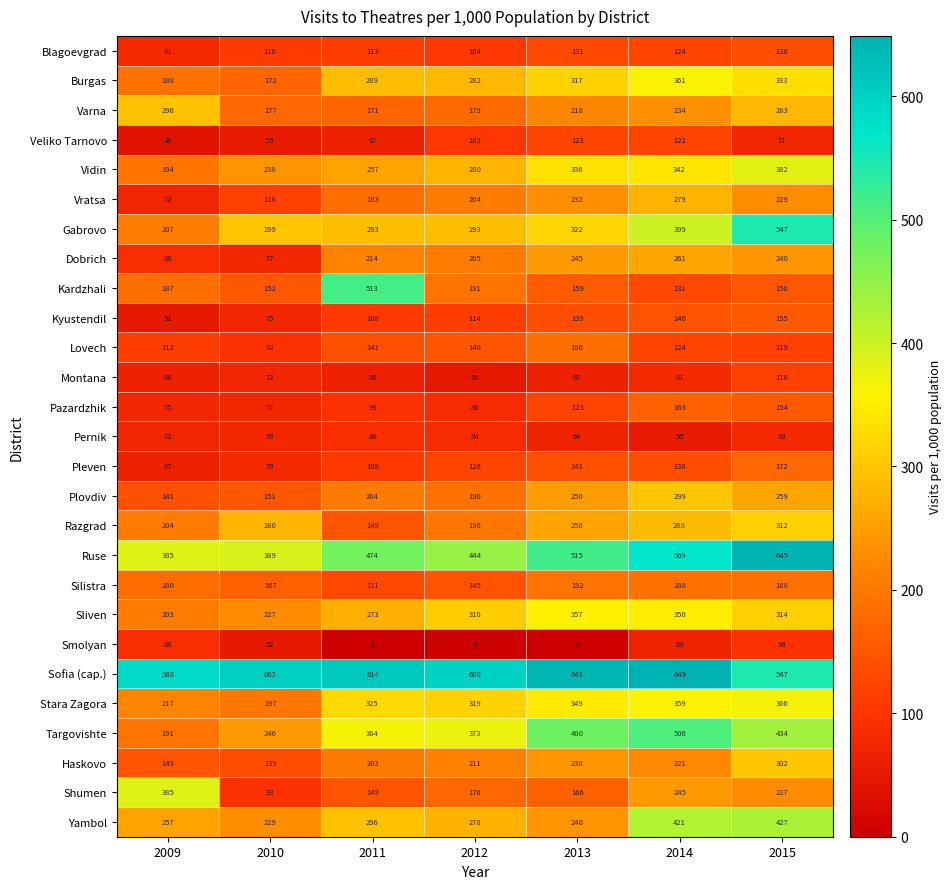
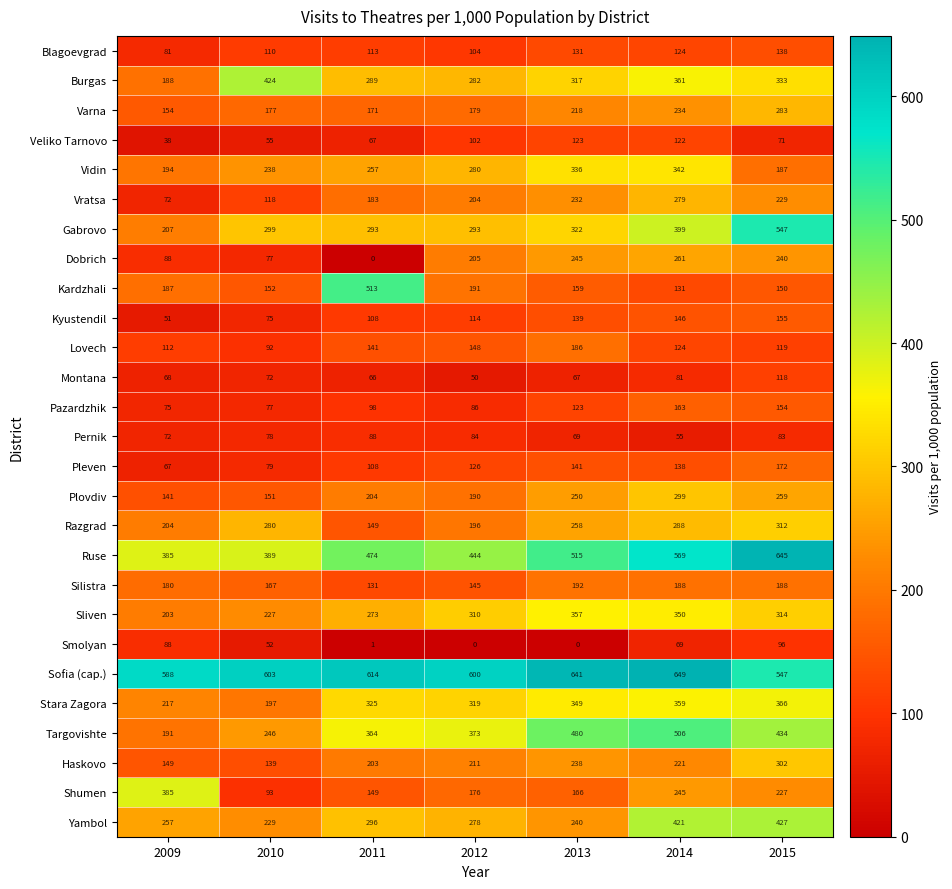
Burgas, 2010: 172 -> 424
Varna, 2009: 296 -> 154
Vidin, 2015: 382 -> 187
Dobrich, 2011: 214 -> 0
